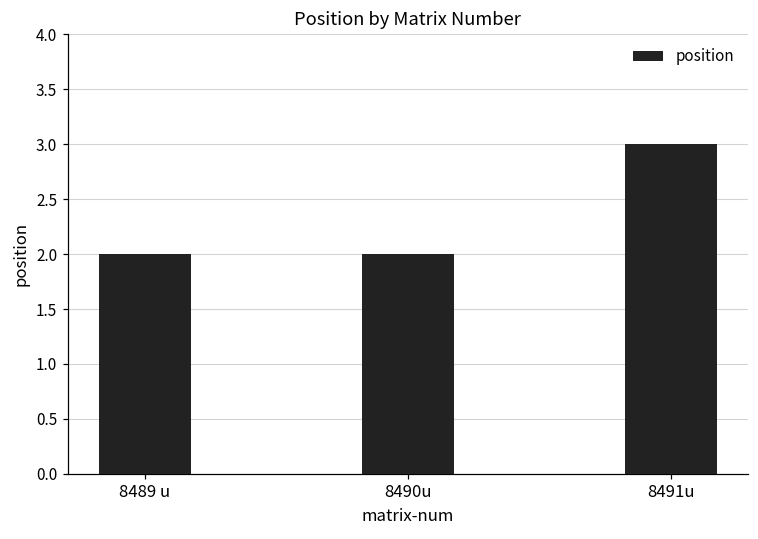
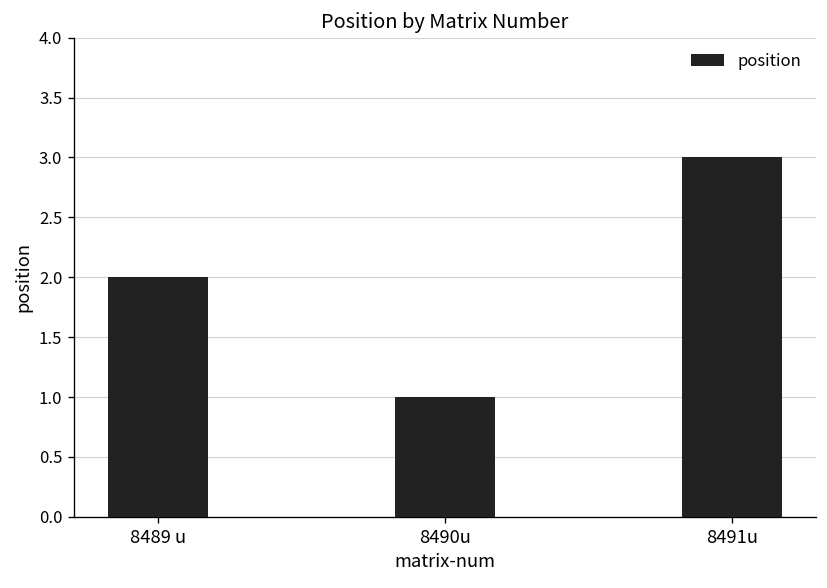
8490u: 2 -> 1
